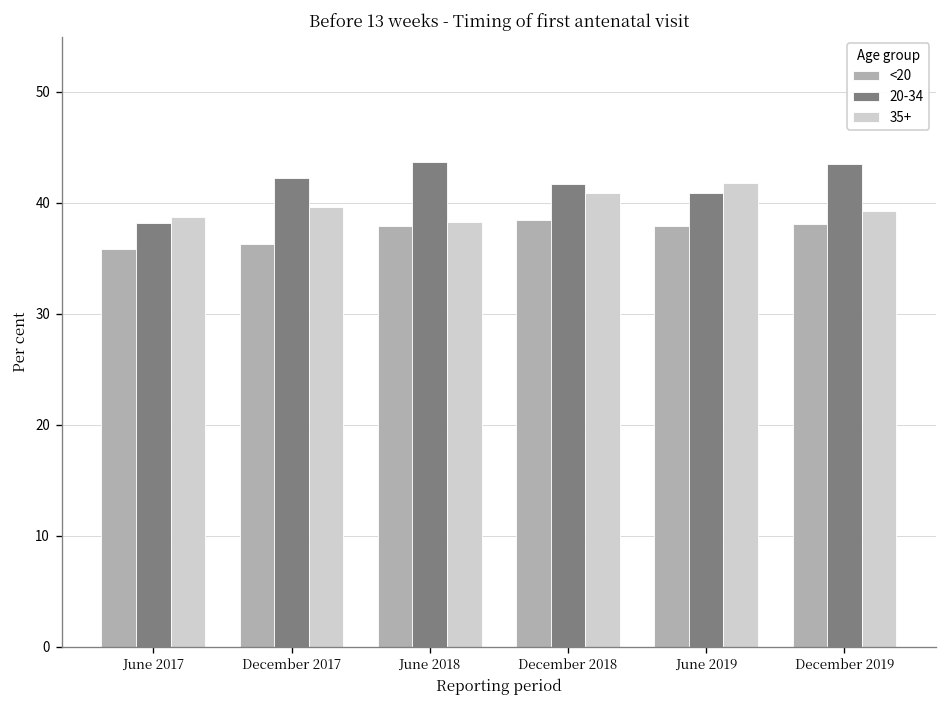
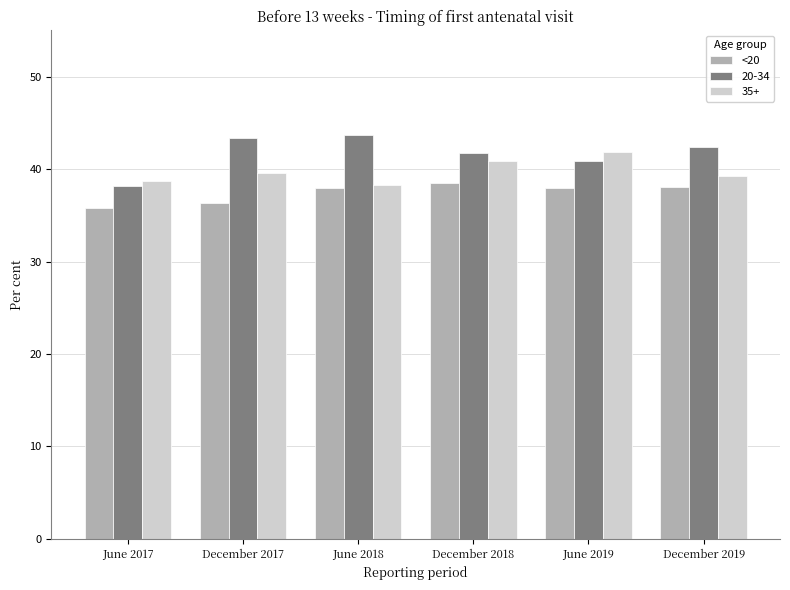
20-34, December 2017: 42 -> 43
20-34, December 2019: 44 -> 42
